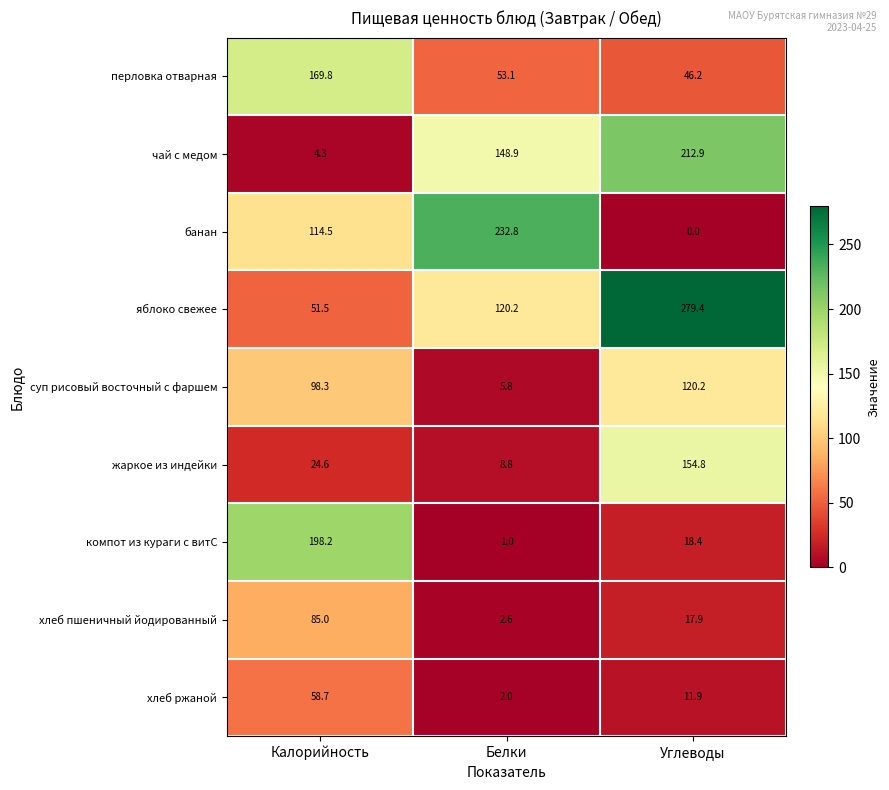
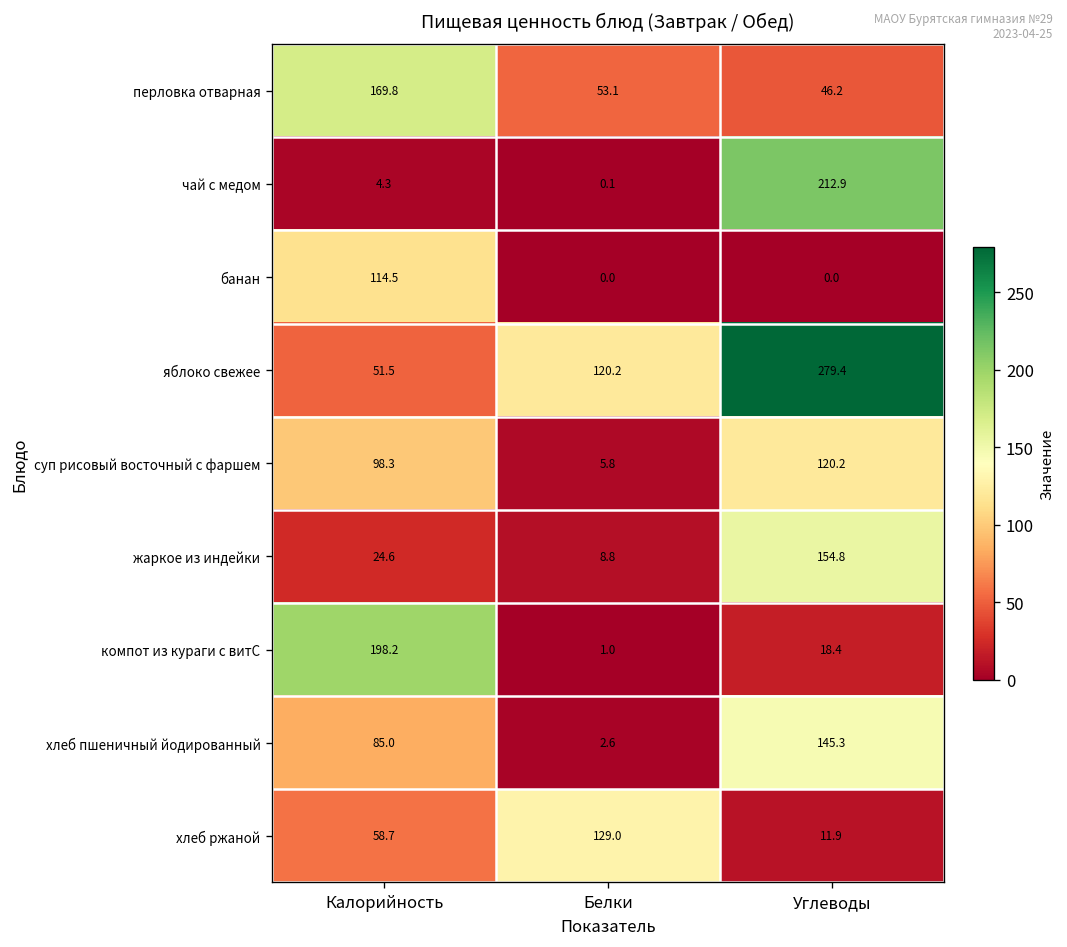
чай с медом, Белки: 148.9 -> 0.1
банан, Белки: 232.8 -> 0.0
хлеб пшеничный йодированный, Углеводы: 17.9 -> 145.3
хлеб ржаной, Белки: 2.0 -> 129.0
